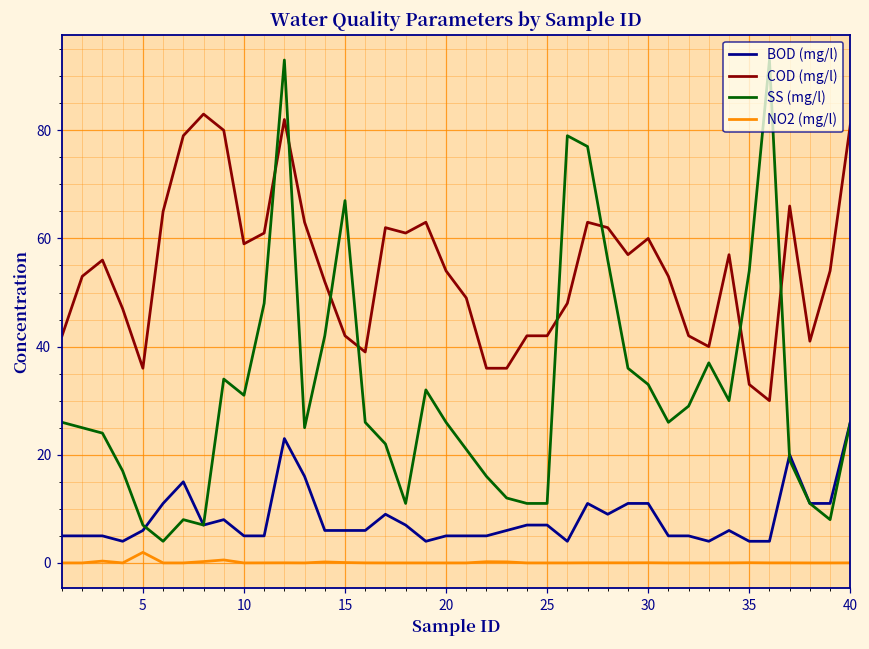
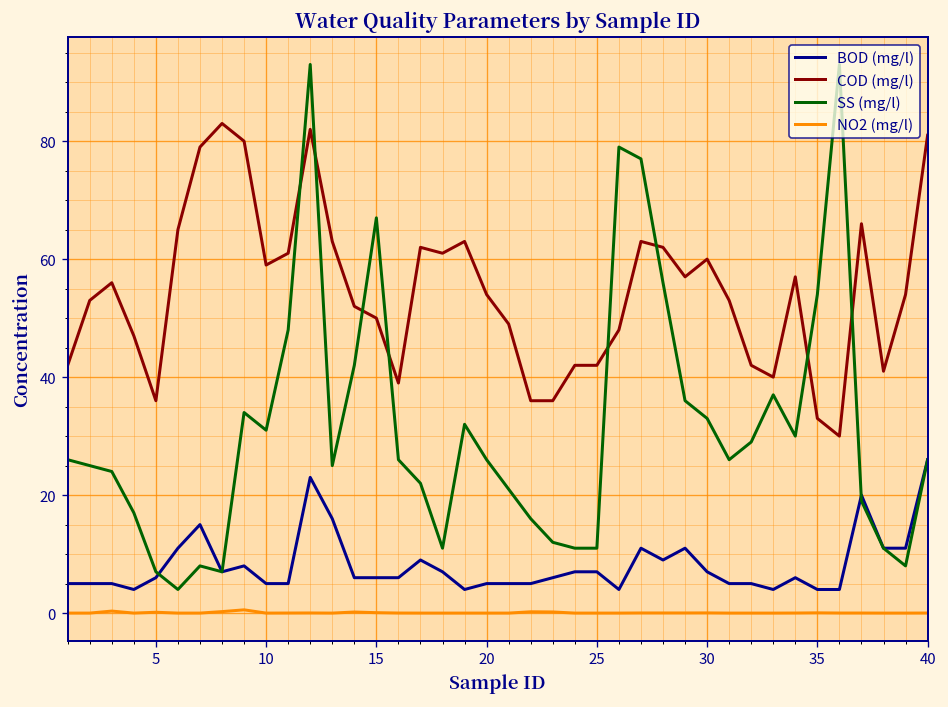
NO2 (mg/l), 5: 2 -> 0
COD (mg/l), 15: 42 -> 50
BOD (mg/l), 30: 11 -> 7
